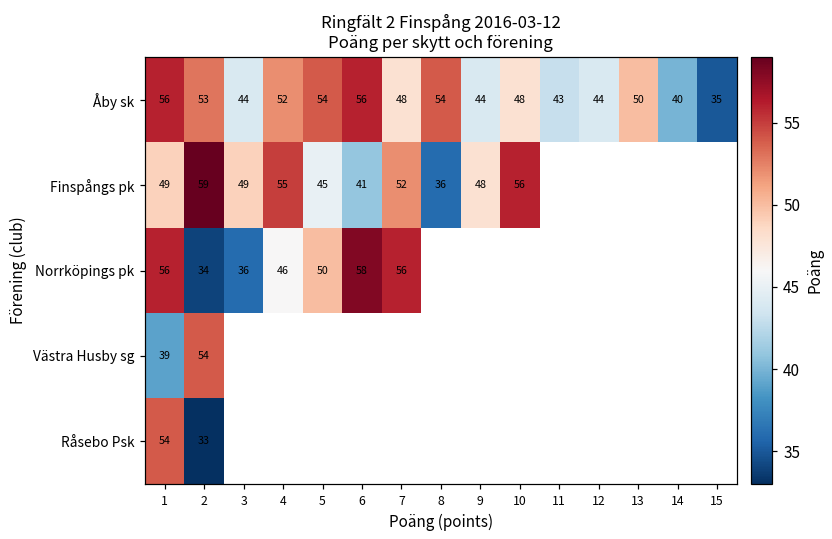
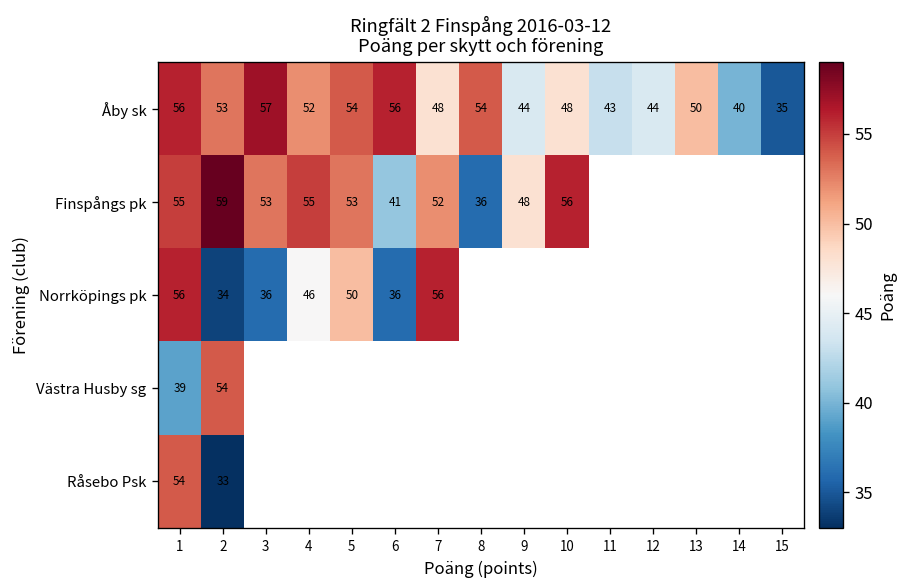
Åby sk, 3: 44 -> 57
Finspångs pk, 1: 49 -> 55
Finspångs pk, 3: 49 -> 53
Finspångs pk, 5: 45 -> 53
Norrköpings pk, 6: 58 -> 36
